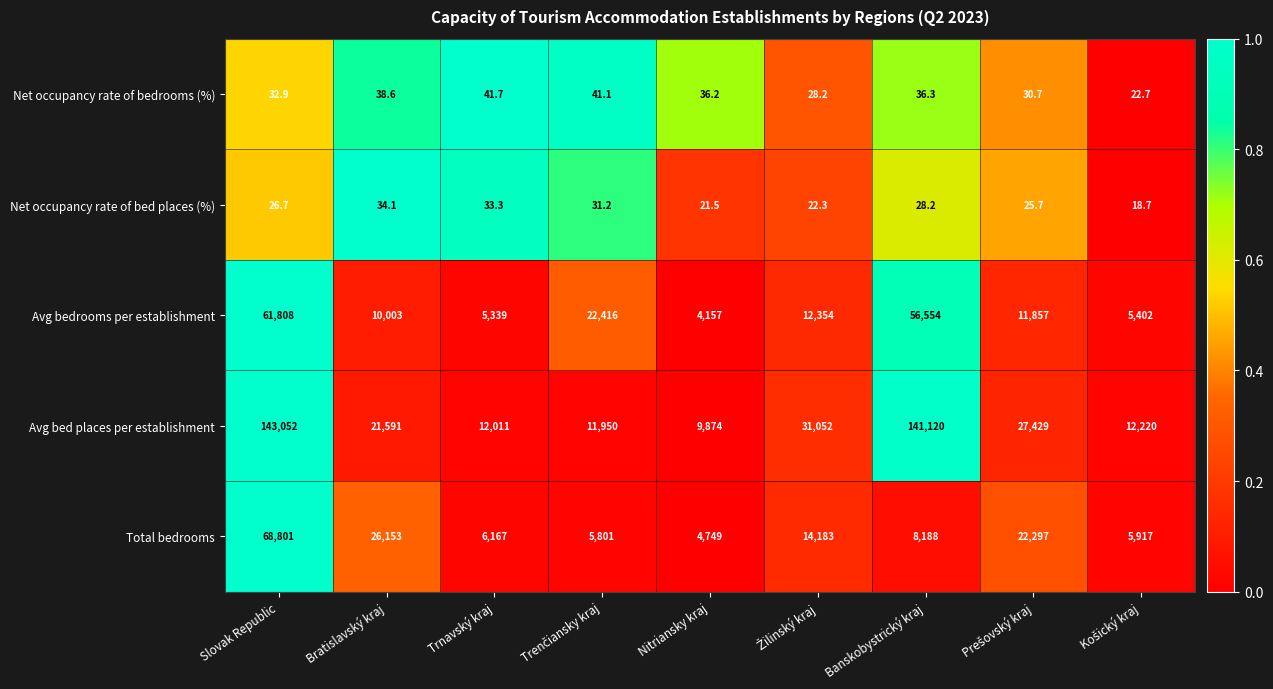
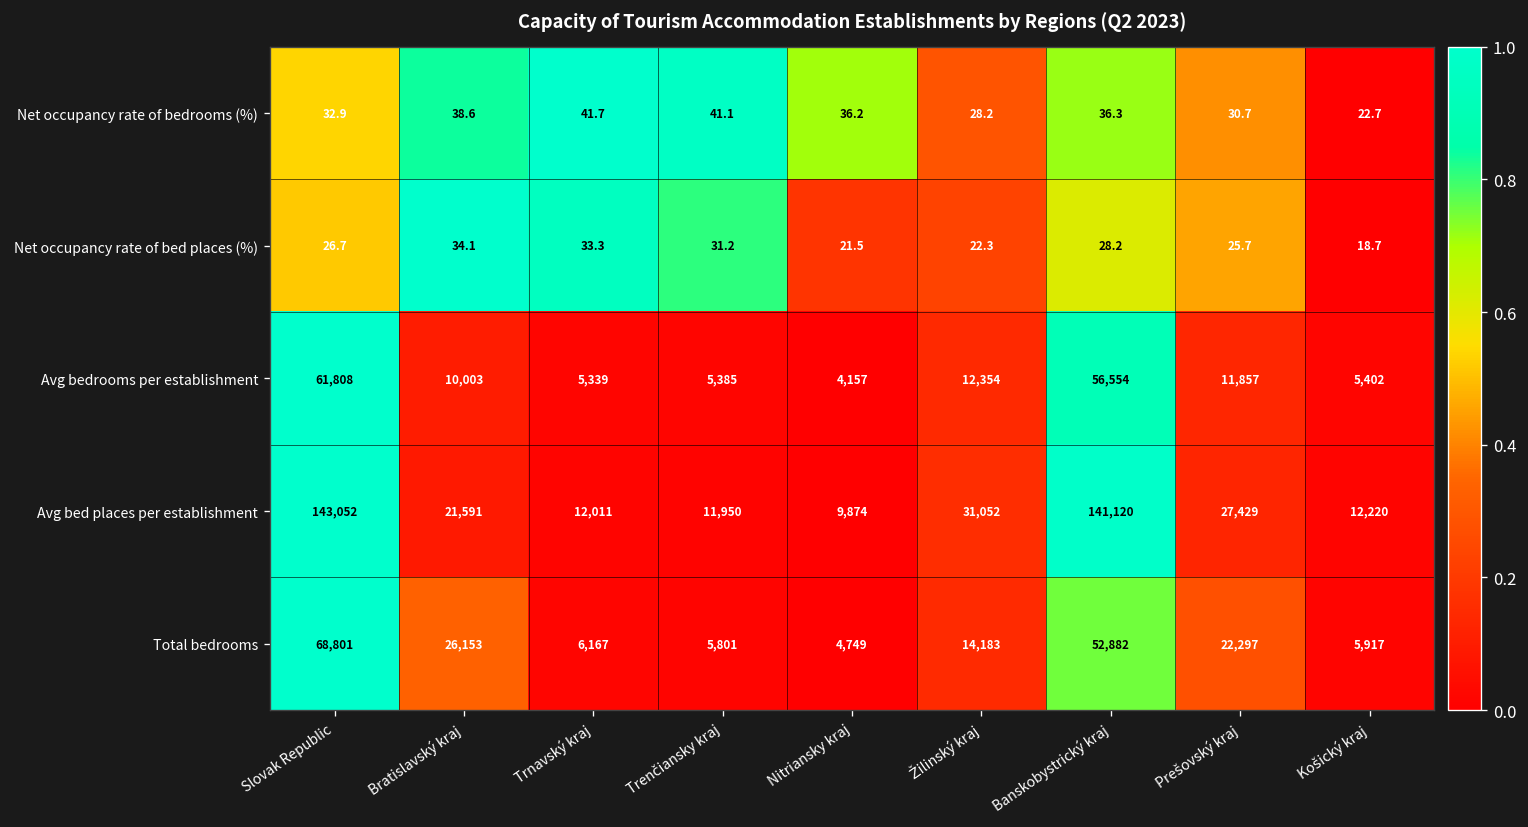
Avg bedrooms per establishment, Trenčiansky kraj: 22,416 -> 5,385
Total bedrooms, Banskobystrický kraj: 8,188 -> 52,882
